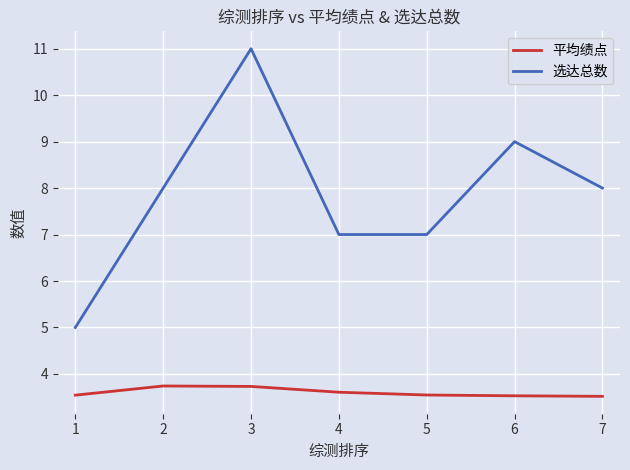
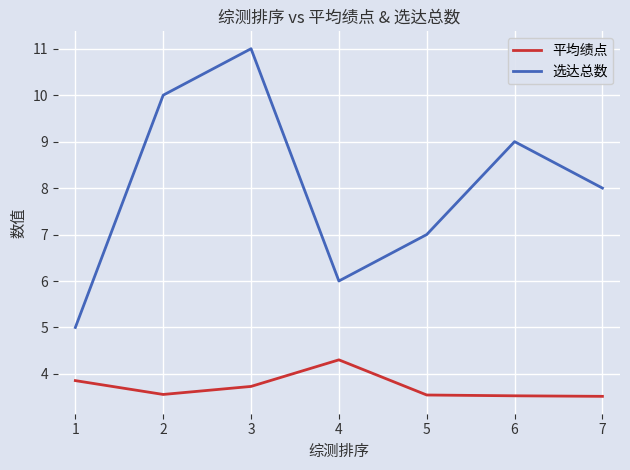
平均绩点, 1: 3.5 -> 3.9
平均绩点, 2: 3.7 -> 3.6
选达总数, 2: 8 -> 10
平均绩点, 4: 3.6 -> 4.3
选达总数, 4: 7 -> 6
